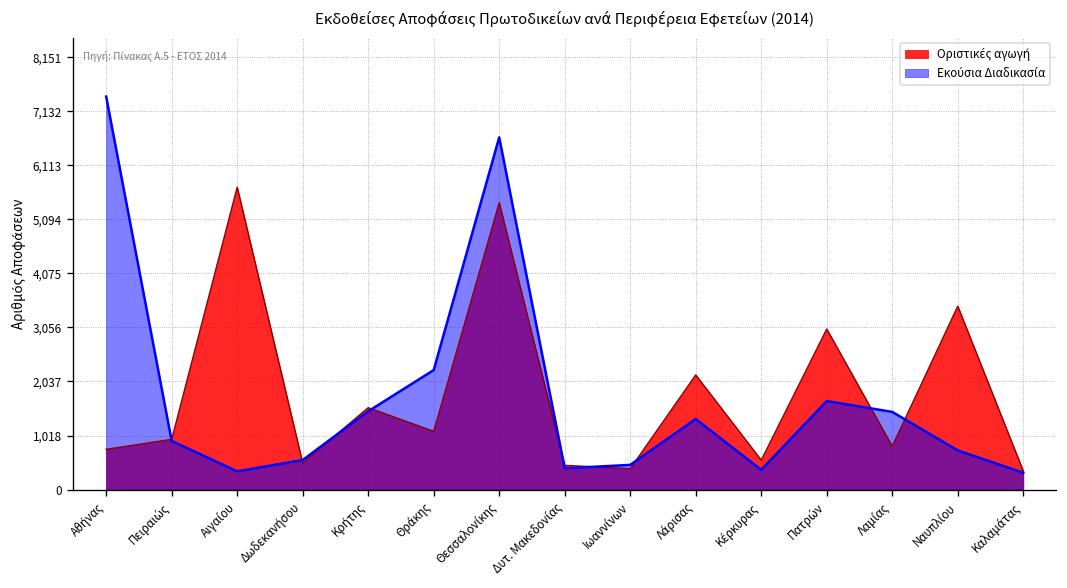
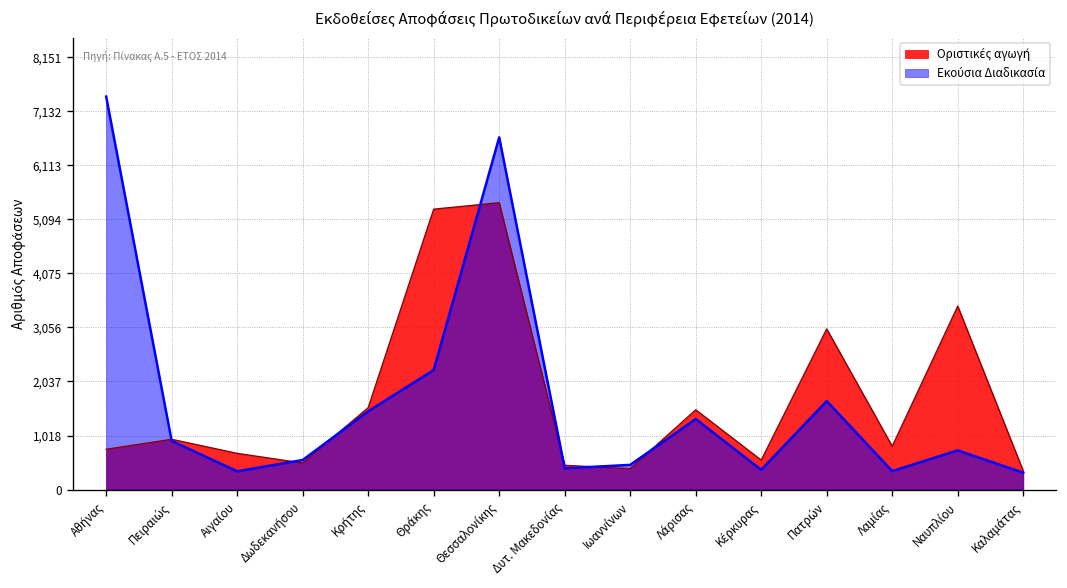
Οριστικές αγωγή, Αιγαίου: 5,700 -> 700
Οριστικές αγωγή, Θράκης: 1,100 -> 5,300
Οριστικές αγωγή, Λάρισας: 2,200 -> 1,500
Εκούσια Διαδικασία, Λαμίας: 1,500 -> 300
